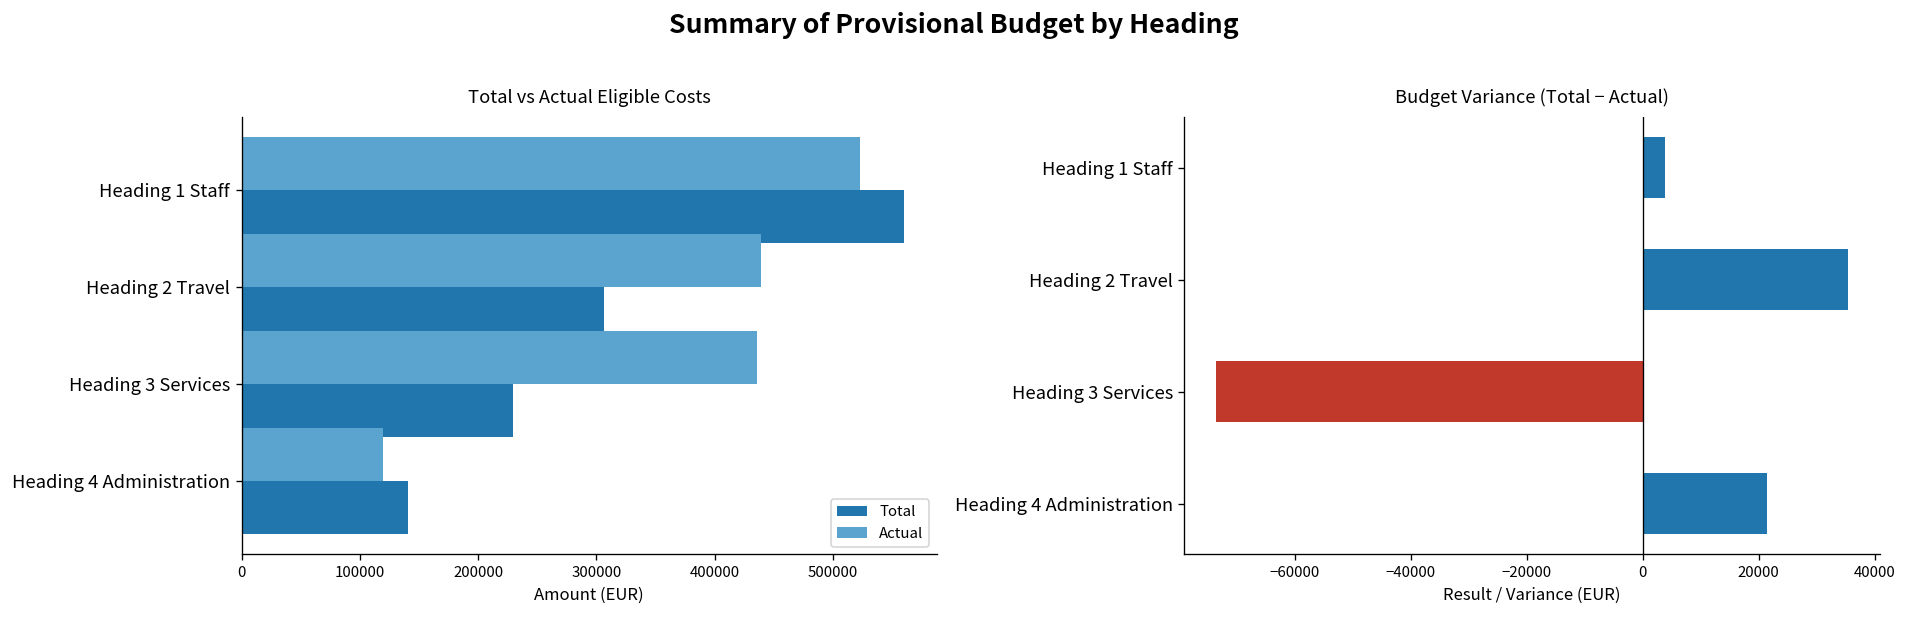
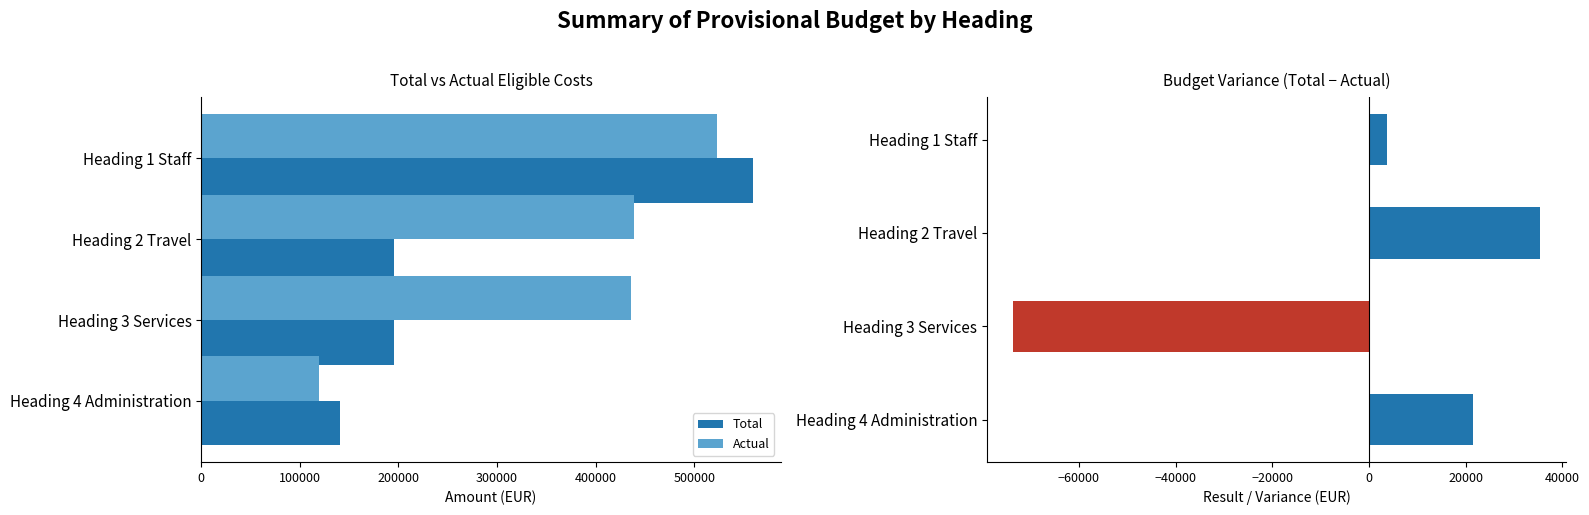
Total vs Actual Eligible Costs, Total, Heading 2 Travel: 310000 -> 200000
Total vs Actual Eligible Costs, Total, Heading 3 Services: 230000 -> 200000
